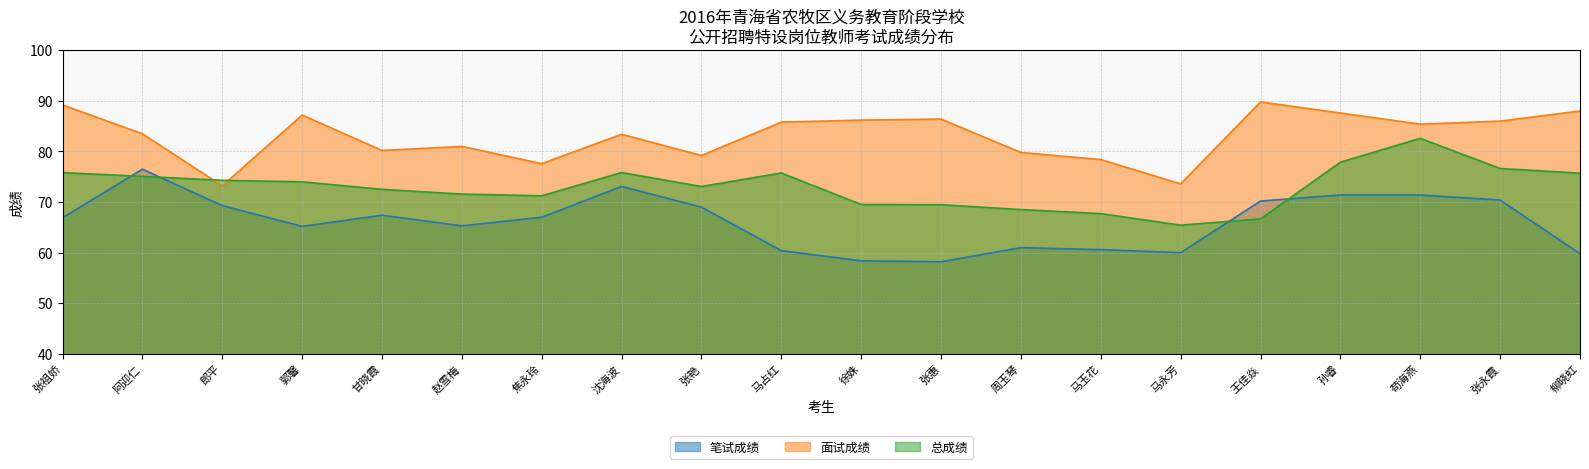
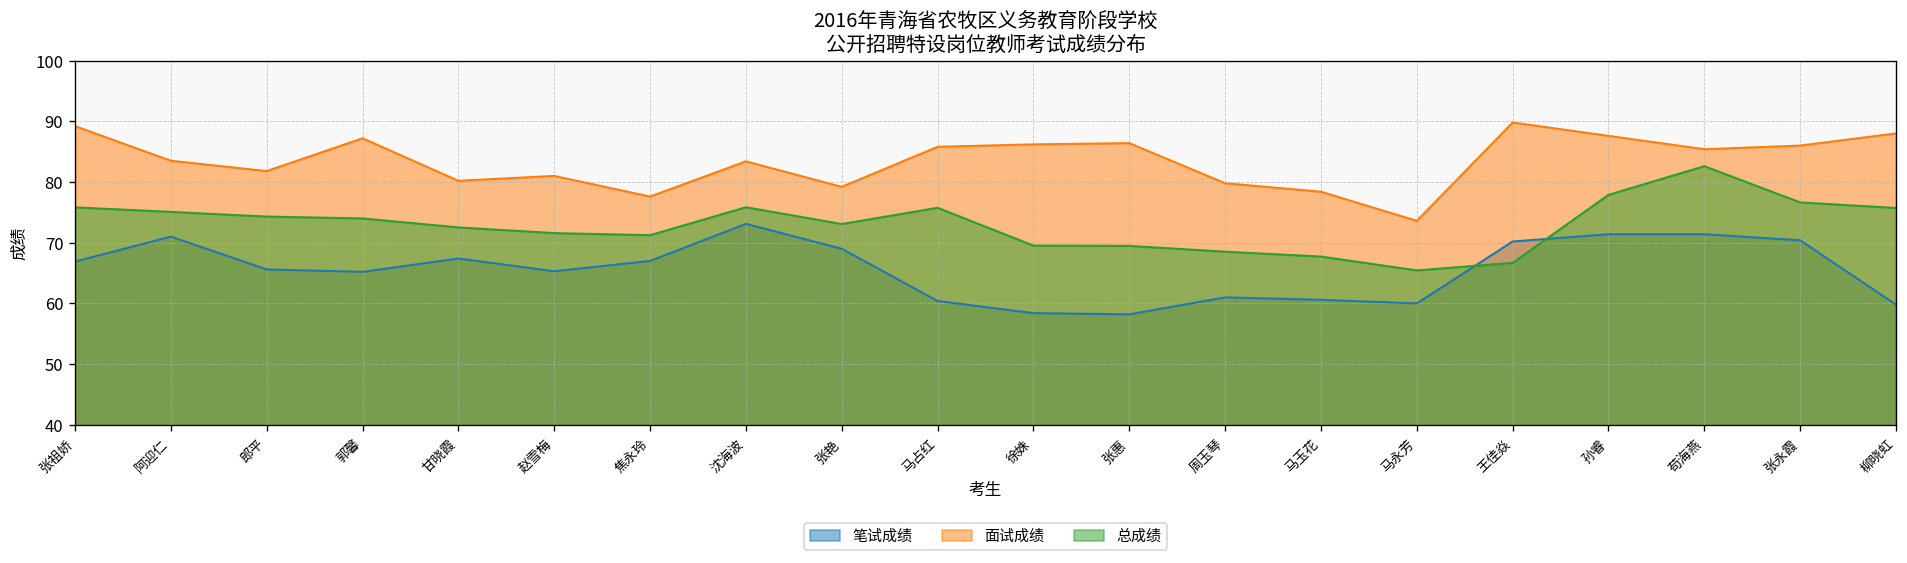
笔试成绩, 阿迎仁: 77 -> 71
笔试成绩, 郎平: 69 -> 66
面试成绩, 郎平: 73 -> 82
